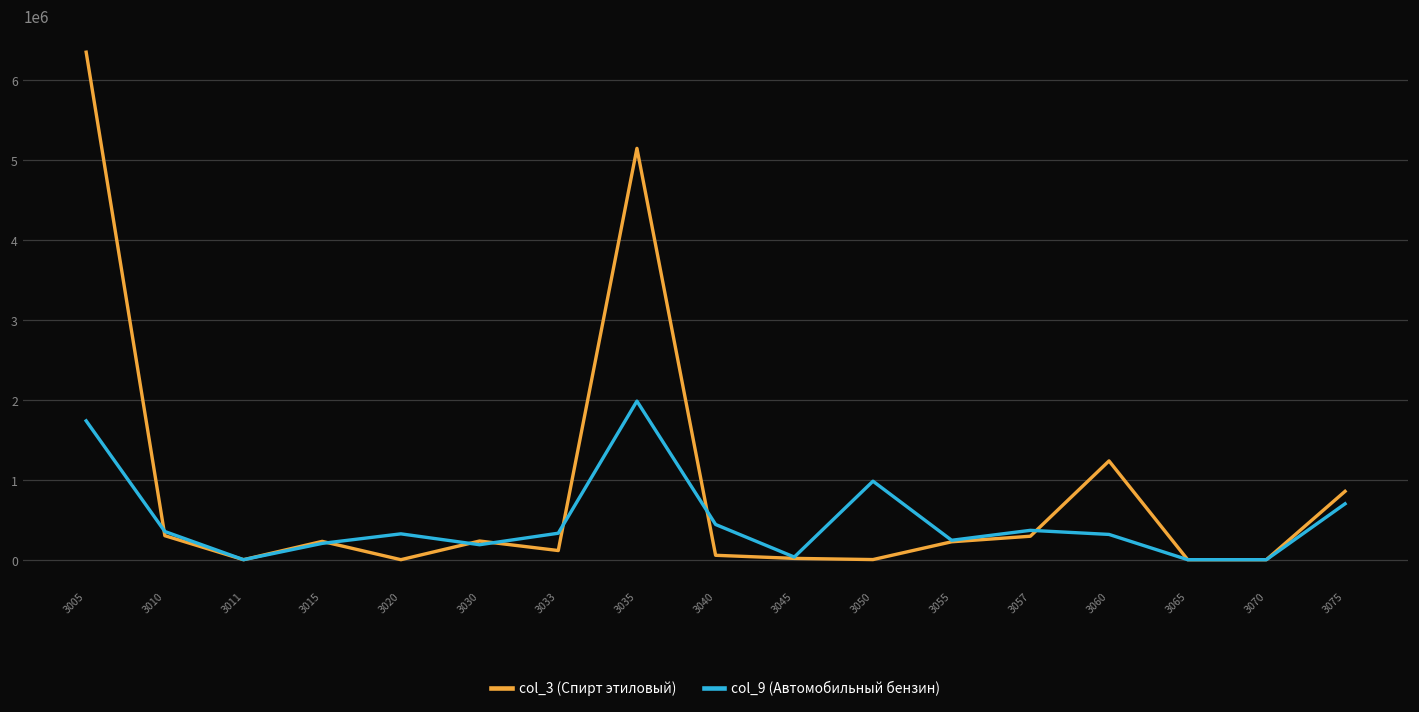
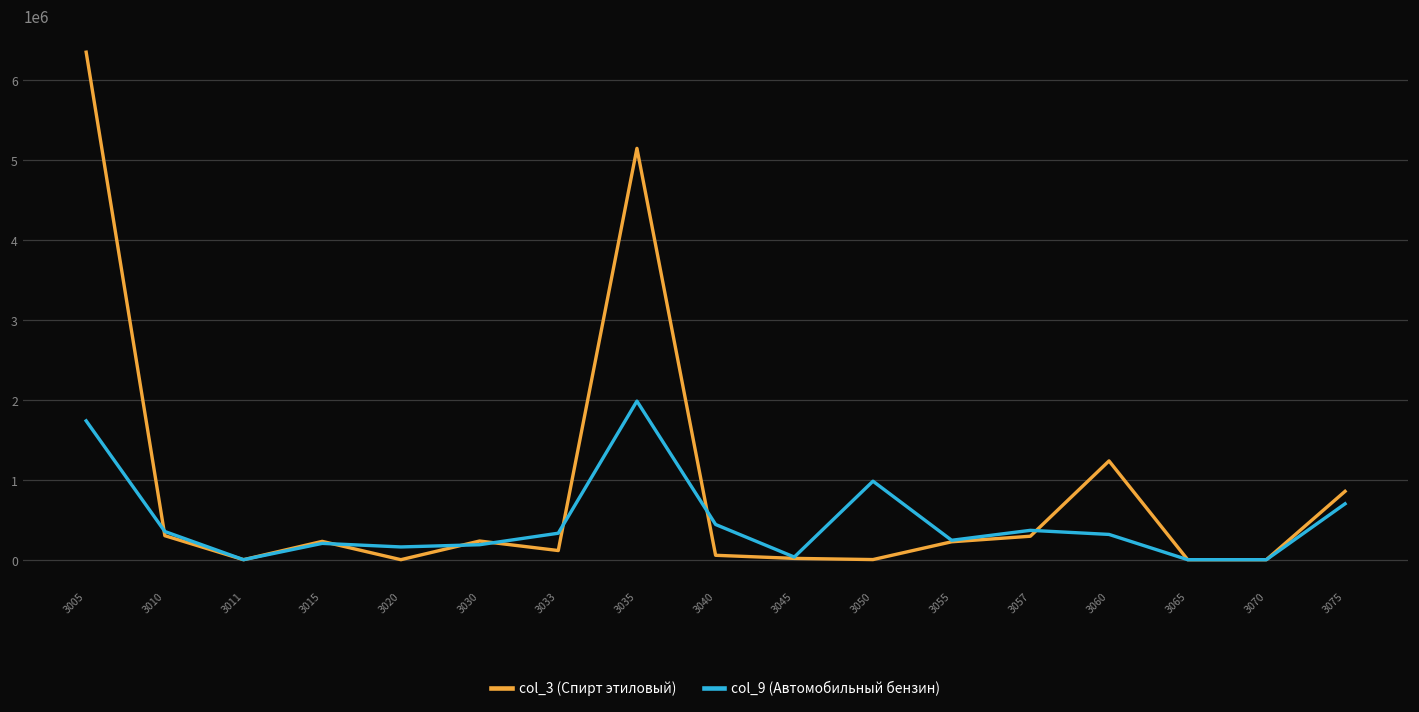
col_9 (Автомобильный бензин), 3020: 300000 -> 200000
